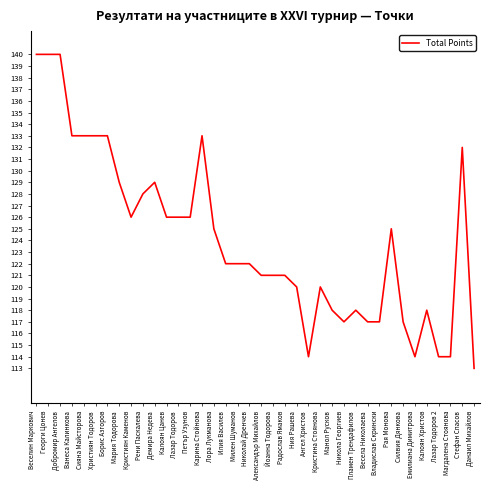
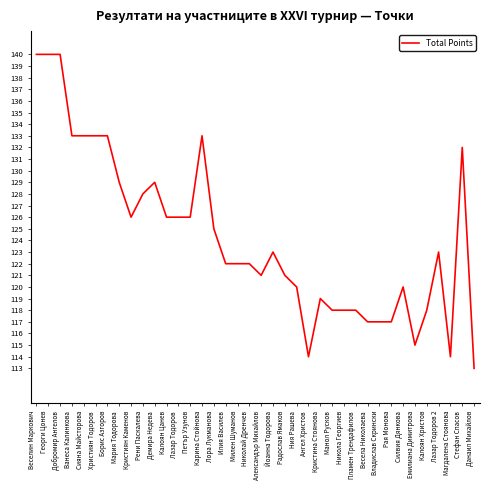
Йоанна Тодорова: 121 -> 123
Кристина Стоянова: 120 -> 119
Никола Георгиев: 117 -> 118
Рая Монова: 125 -> 117
Силвия Дянкова: 117 -> 120
Емилиана Димитрова: 114 -> 115
Лазар Тодоров 2: 114 -> 123
